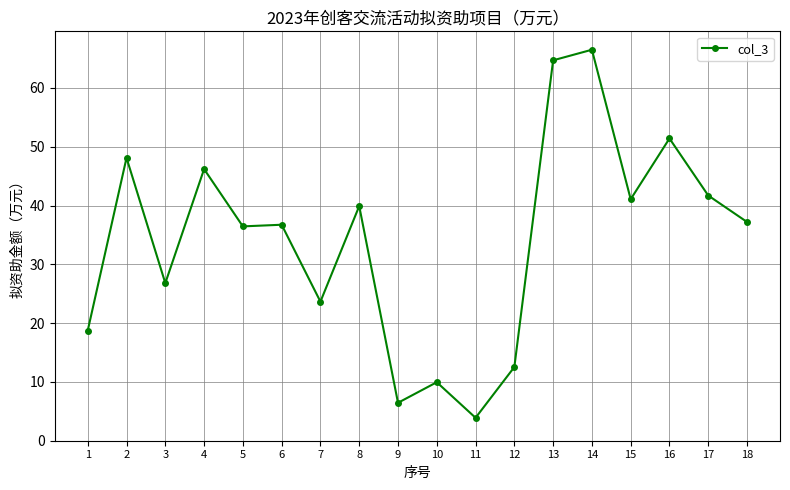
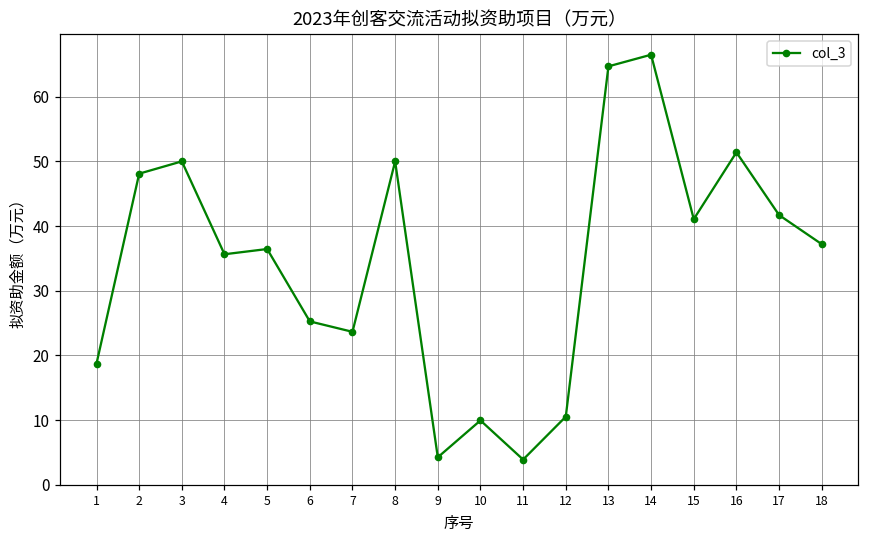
3: 27 -> 50
4: 46 -> 36
6: 37 -> 25
8: 40 -> 50
9: 6 -> 4
12: 13 -> 11
